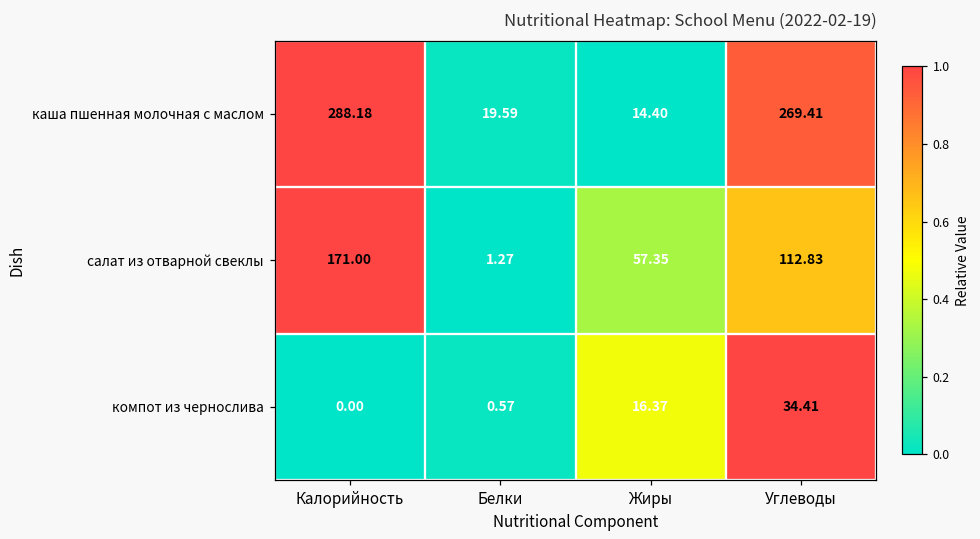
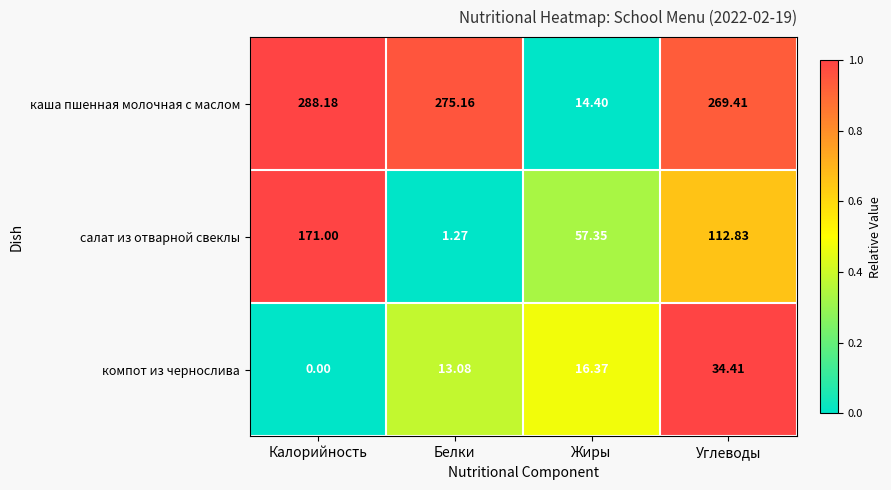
каша пшенная молочная с маслом, Белки: 19.59 -> 275.16
компот из чернослива, Белки: 0.57 -> 13.08
